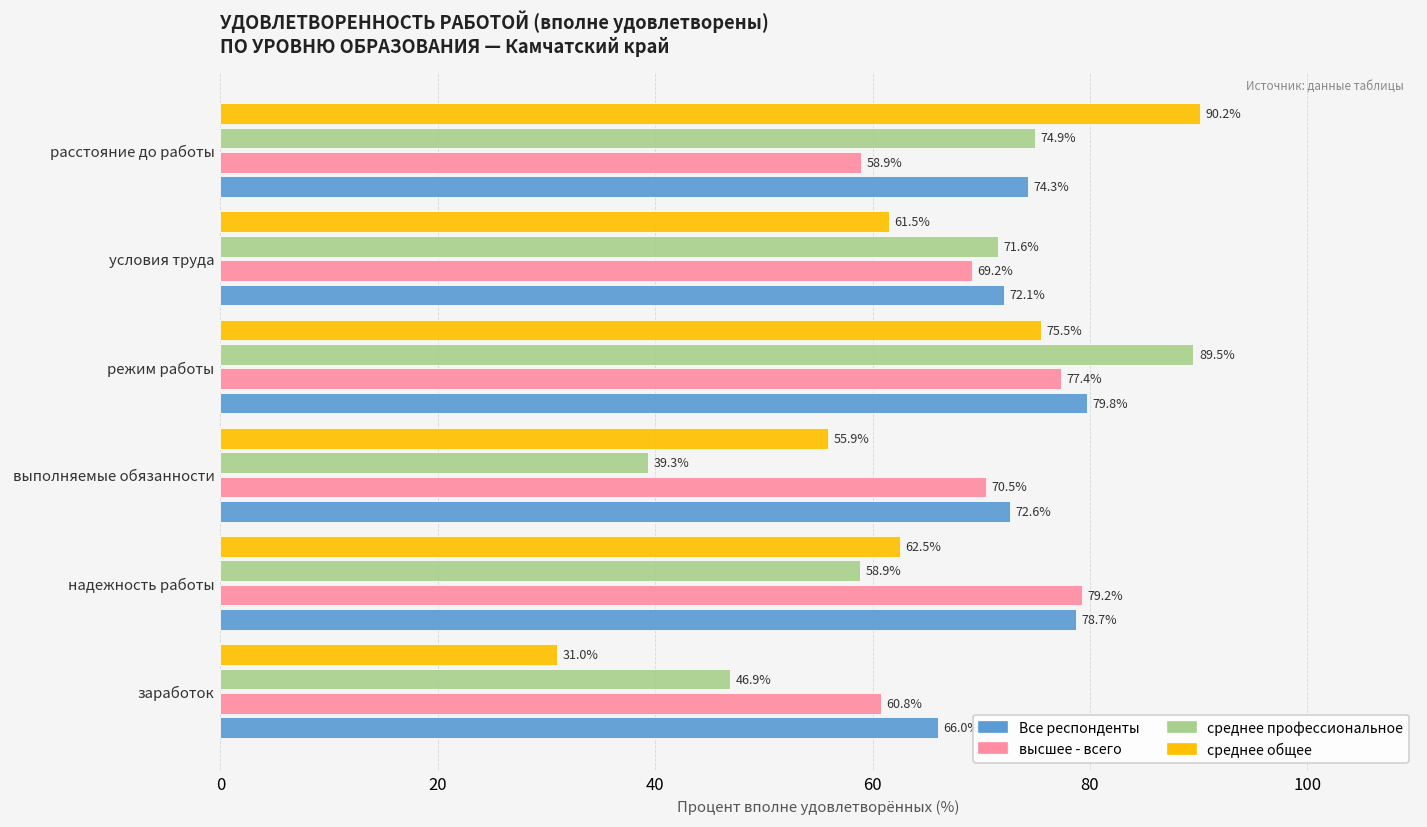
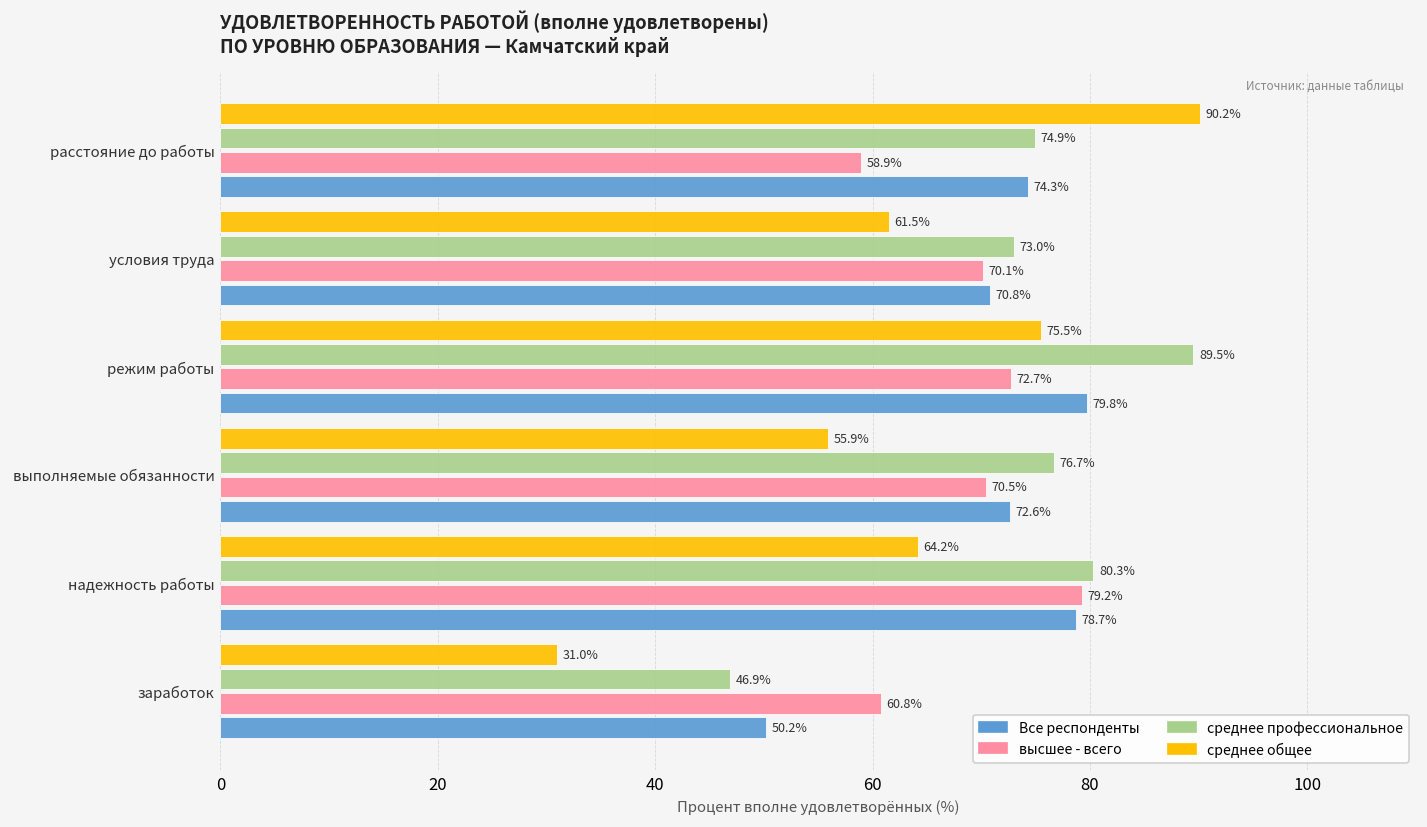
среднее профессиональное, условия труда: 71.6% -> 73.0%
высшее - всего, условия труда: 69.2% -> 70.1%
Все респонденты, условия труда: 72.1% -> 70.8%
высшее - всего, режим работы: 77.4% -> 72.7%
среднее профессиональное, выполняемые обязанности: 39.3% -> 76.7%
среднее общее, надежность работы: 62.5% -> 64.2%
среднее профессиональное, надежность работы: 58.9% -> 80.3%
Все респонденты, заработок: 66 -> 50
